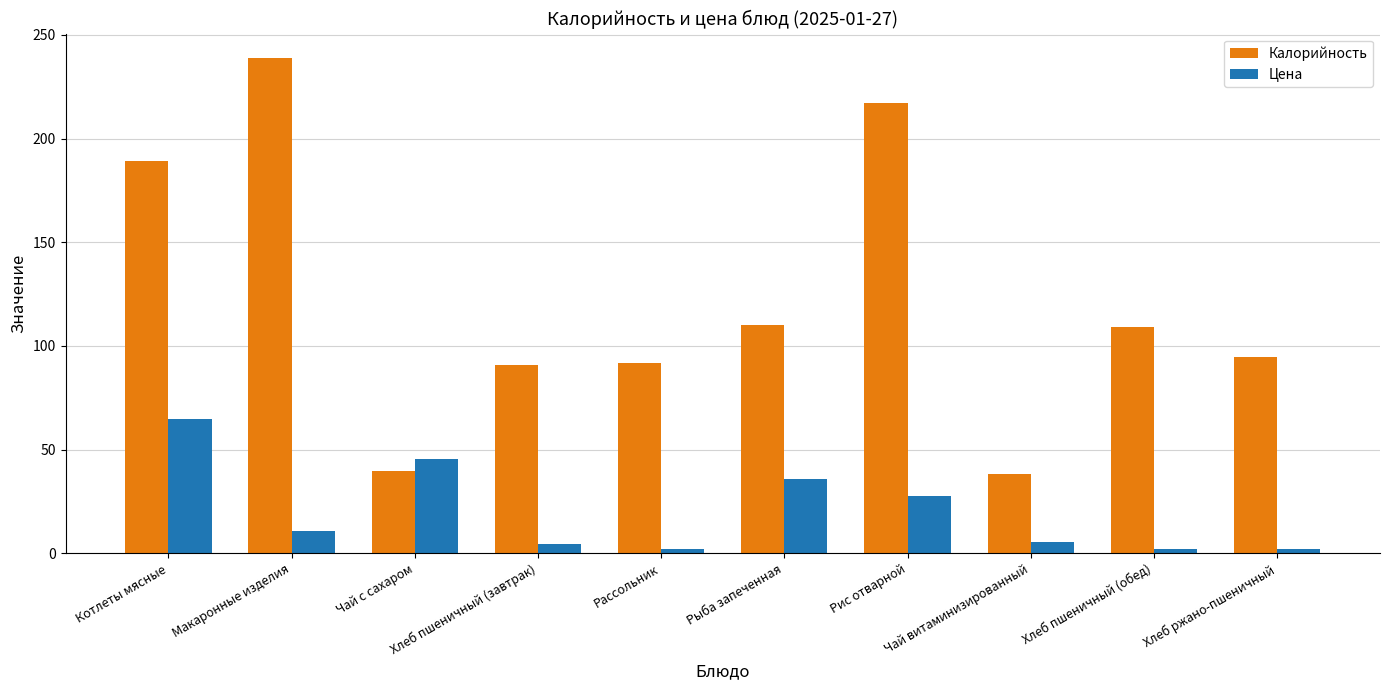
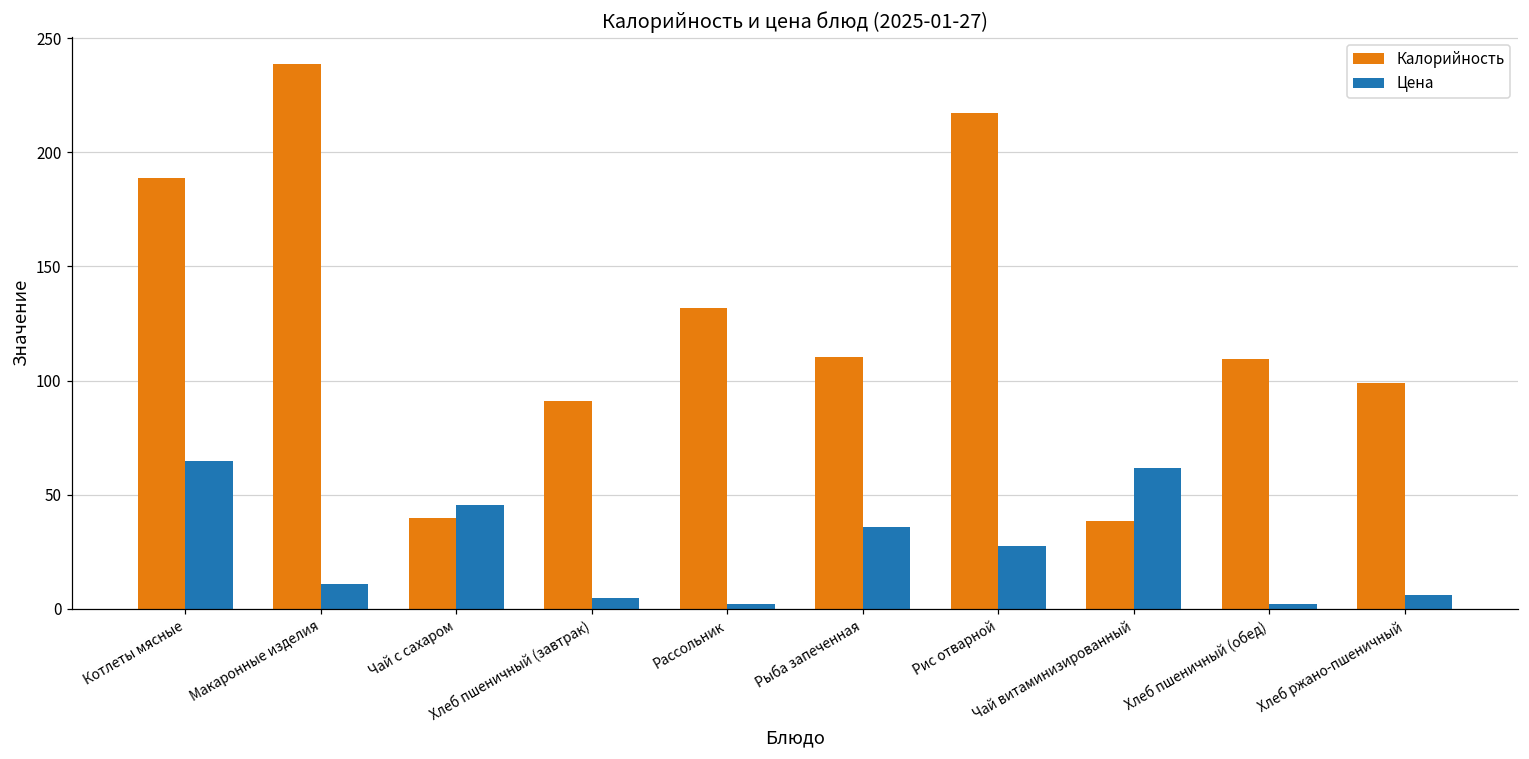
Калорийность, Рассольник: 92 -> 132
Цена, Чай витаминизированный: 5 -> 62
Калорийность, Хлеб ржано-пшеничный: 95 -> 99
Цена, Хлеб ржано-пшеничный: 2 -> 6
